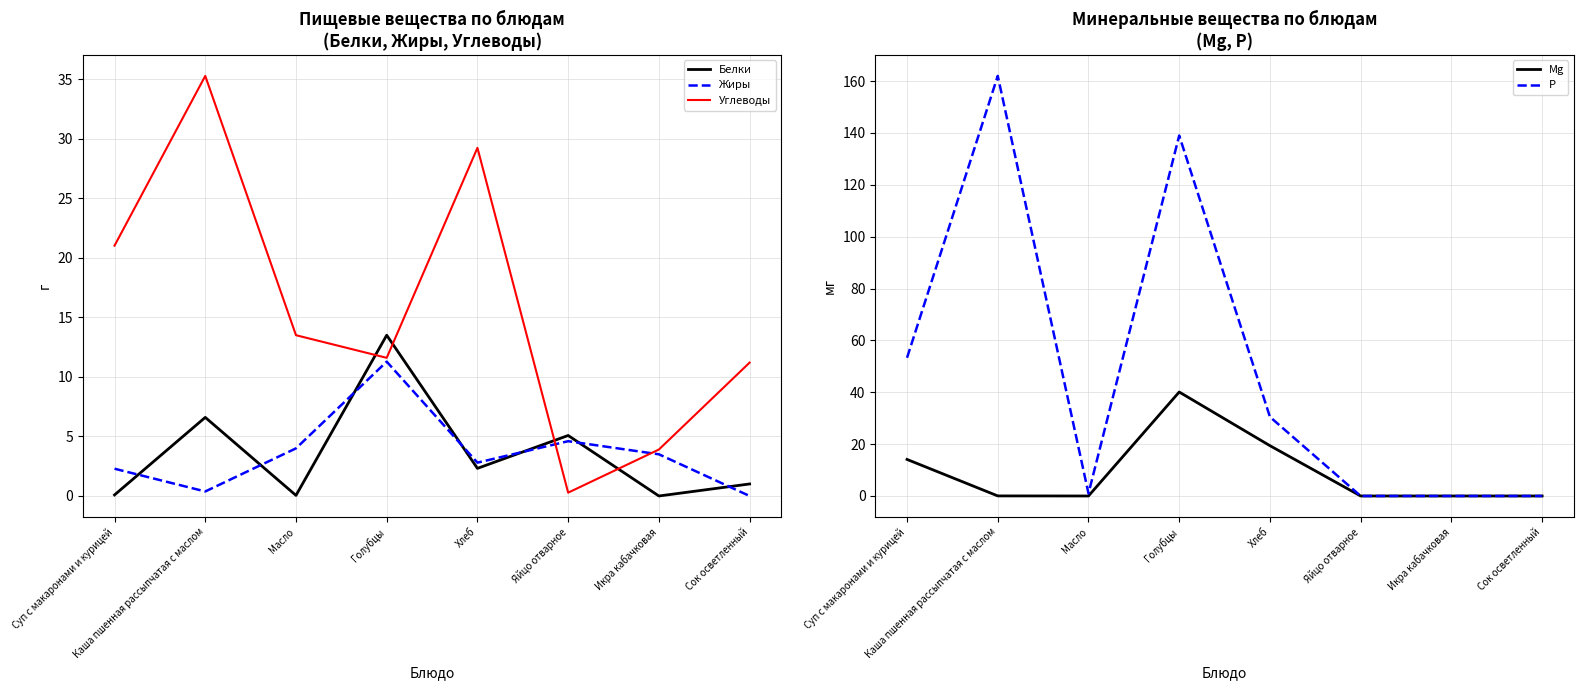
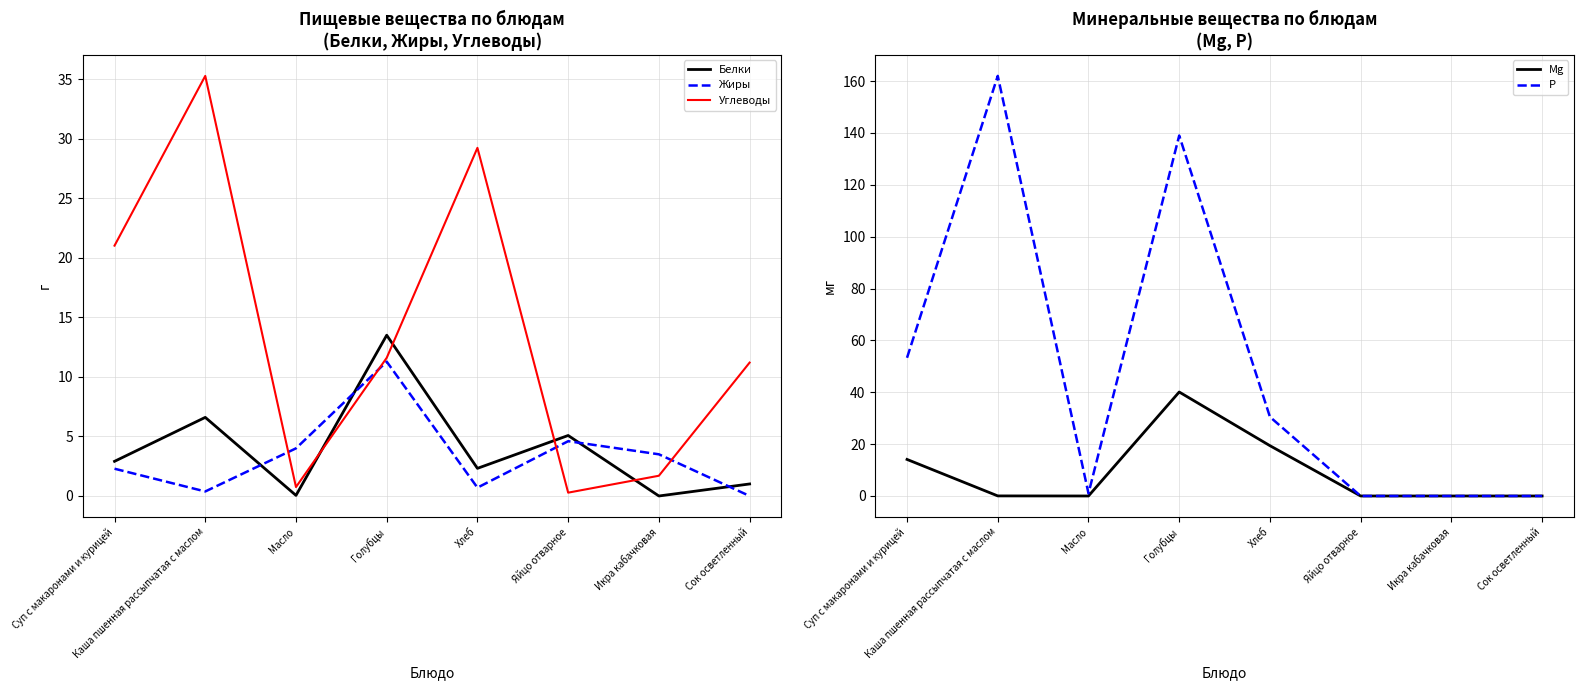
Пищевые вещества по блюдам (Белки, Жиры, Углеводы), Белки, Суп с макаронами и курицей: 0.1 -> 2.9
Пищевые вещества по блюдам (Белки, Жиры, Углеводы), Углеводы, Масло: 13.5 -> 0.8
Пищевые вещества по блюдам (Белки, Жиры, Углеводы), Жиры, Хлеб: 2.8 -> 0.7
Пищевые вещества по блюдам (Белки, Жиры, Углеводы), Углеводы, Икра кабачковая: 3.9 -> 1.7
